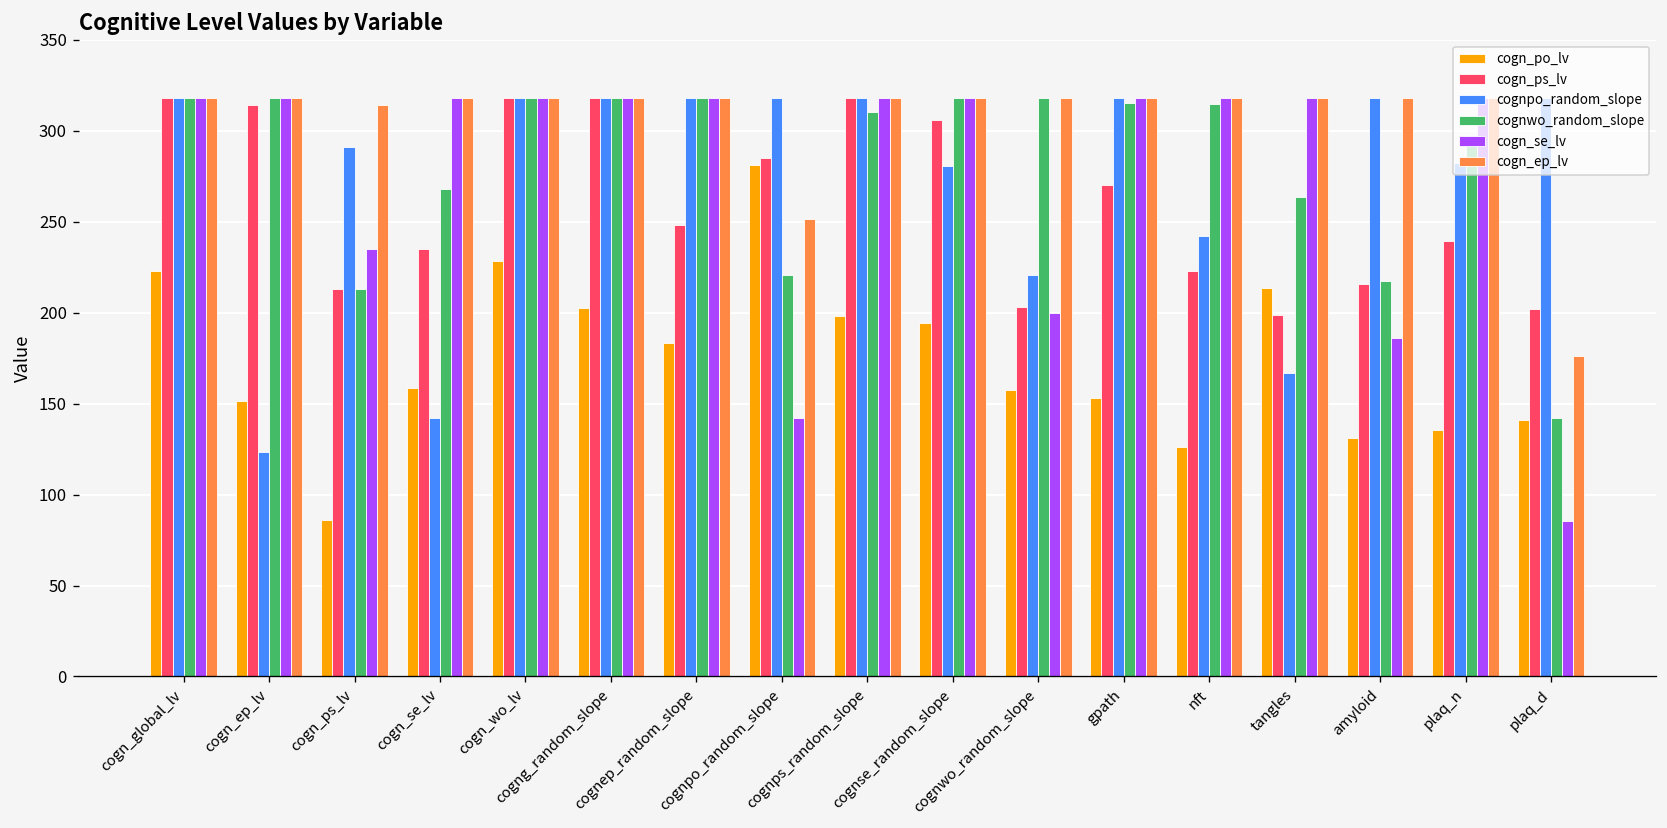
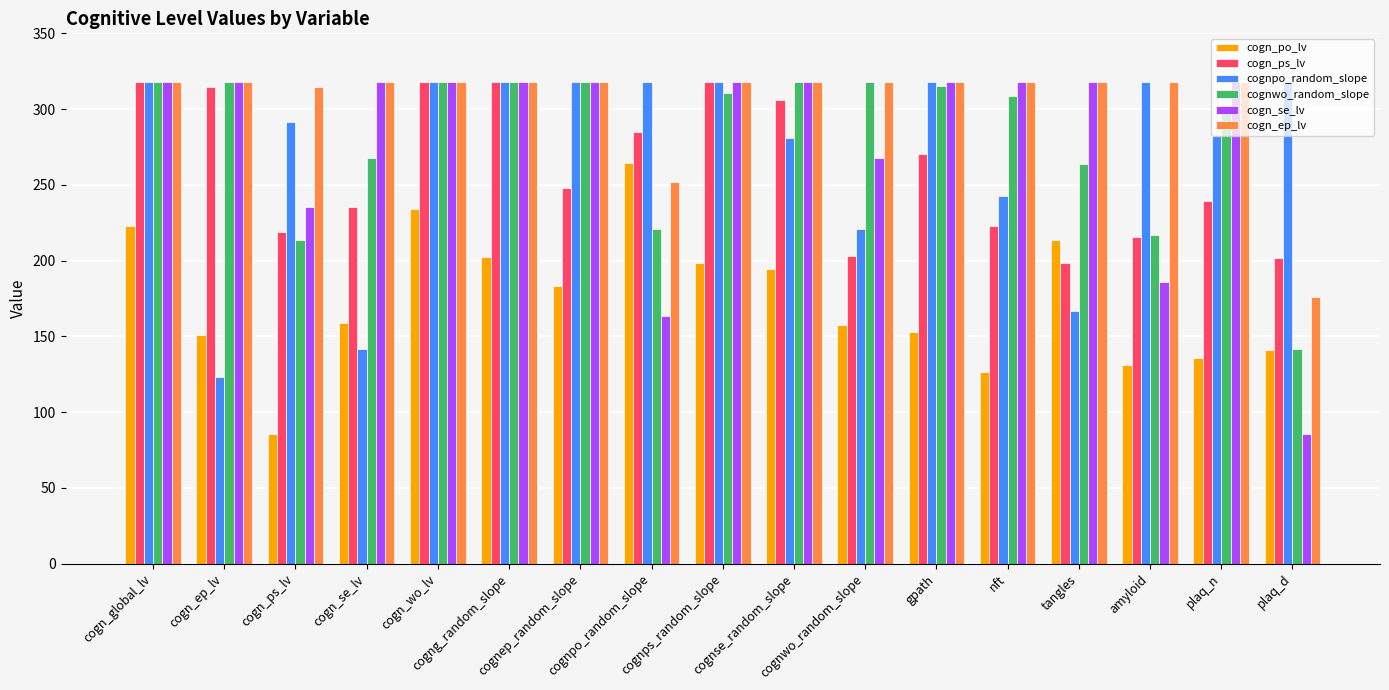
cogn_ps_lv, cogn_ps_lv: 213 -> 219
cogn_po_lv, cogn_wo_lv: 228 -> 234
cogn_po_lv, cognpo_random_slope: 281 -> 264
cogn_se_lv, cognpo_random_slope: 142 -> 163
cogn_se_lv, cognwo_random_slope: 200 -> 268
cognwo_random_slope, nft: 315 -> 309
